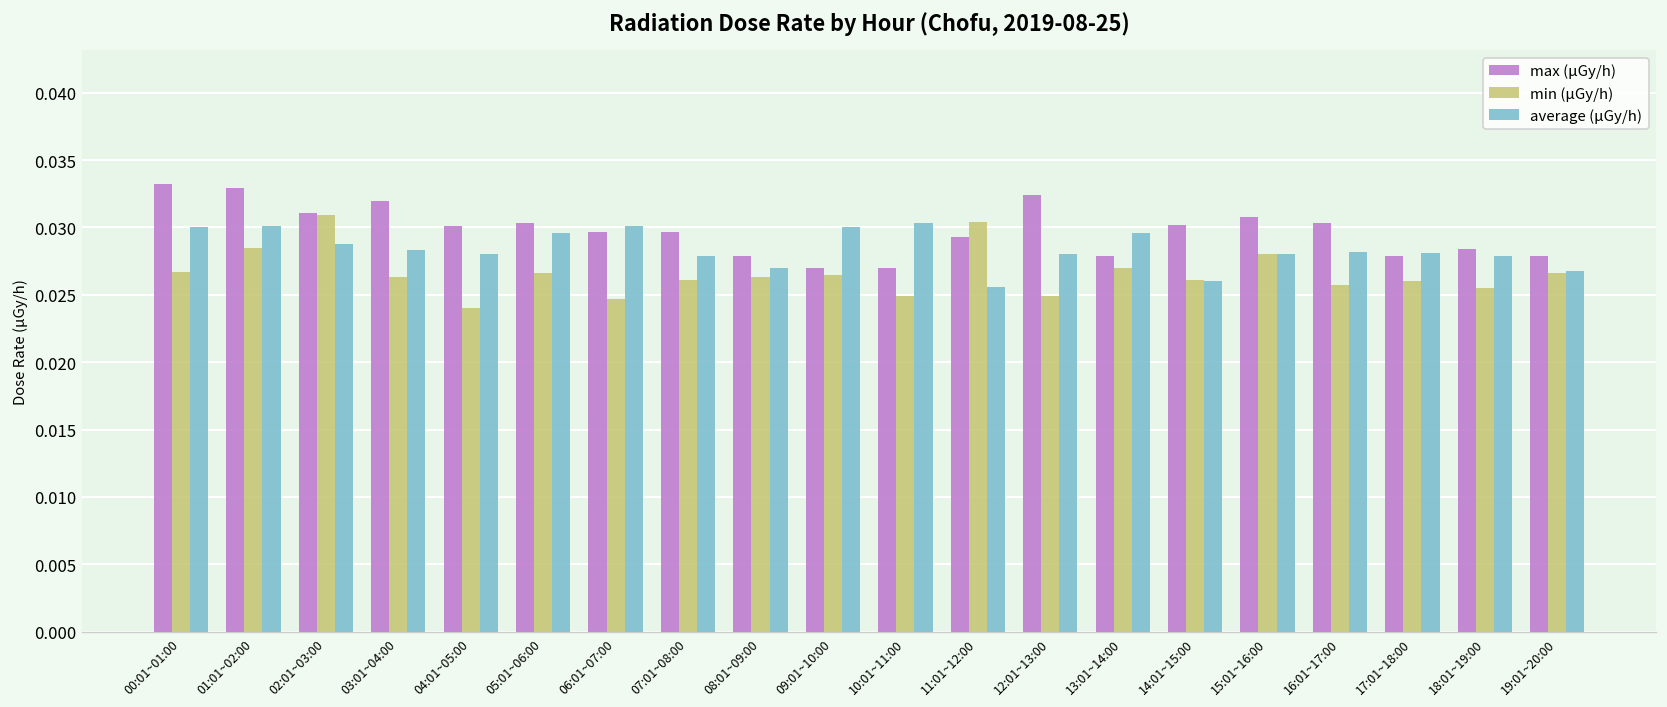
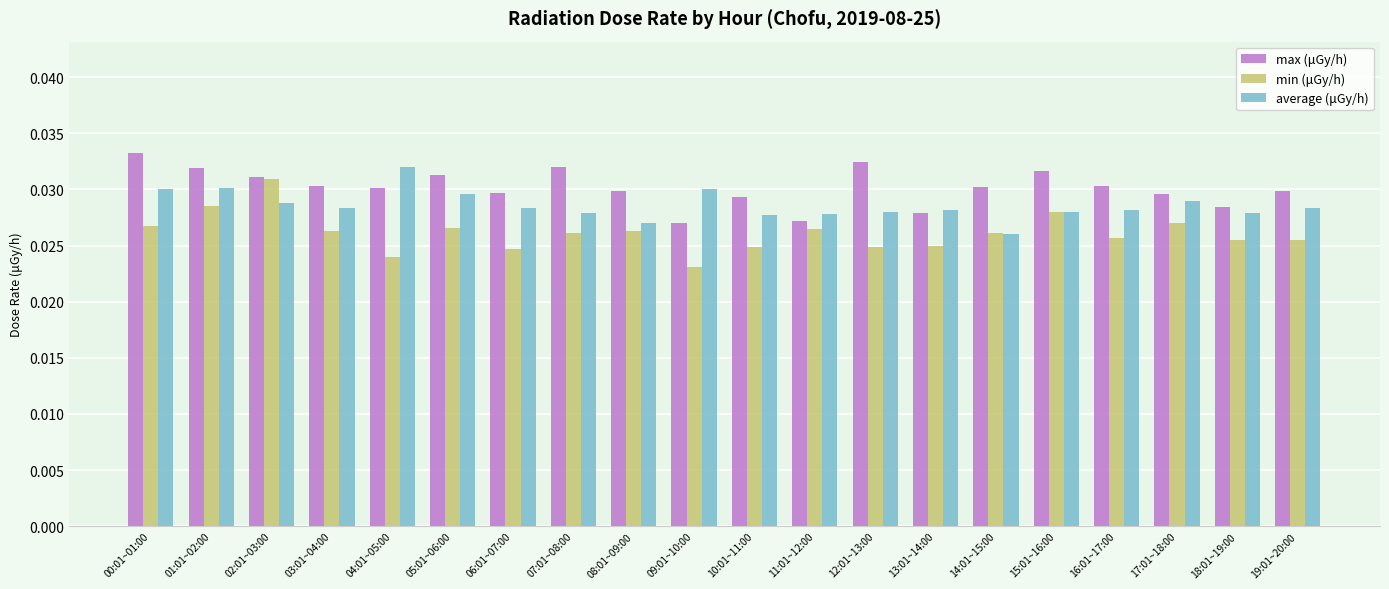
max (μGy/h), 01:01~02:00: 0.0329 -> 0.0319
max (μGy/h), 03:01~04:00: 0.0320 -> 0.0303
average (μGy/h), 04:01~05:00: 0.028 -> 0.032
max (μGy/h), 05:01~06:00: 0.0303 -> 0.0313
average (μGy/h), 06:01~07:00: 0.0301 -> 0.0283
max (μGy/h), 07:01~08:00: 0.0297 -> 0.0320
max (μGy/h), 08:01~09:00: 0.0279 -> 0.0299
min (μGy/h), 09:01~10:00: 0.0265 -> 0.0231
max (μGy/h), 10:01~11:00: 0.0270 -> 0.0293
average (μGy/h), 10:01~11:00: 0.0303 -> 0.0277
max (μGy/h), 11:01~12:00: 0.0293 -> 0.0272
min (μGy/h), 11:01~12:00: 0.0304 -> 0.0265
average (μGy/h), 11:01~12:00: 0.0256 -> 0.0278
min (μGy/h), 13:01~14:00: 0.027 -> 0.025
average (μGy/h), 13:01~14:00: 0.0296 -> 0.0282
max (μGy/h), 15:01~16:00: 0.0308 -> 0.0316
max (μGy/h), 17:01~18:00: 0.0279 -> 0.0296
min (μGy/h), 17:01~18:00: 0.026 -> 0.027
average (μGy/h), 17:01~18:00: 0.0281 -> 0.0290
max (μGy/h), 19:01~20:00: 0.0279 -> 0.0299
min (μGy/h), 19:01~20:00: 0.0266 -> 0.0255
average (μGy/h), 19:01~20:00: 0.0268 -> 0.0283
